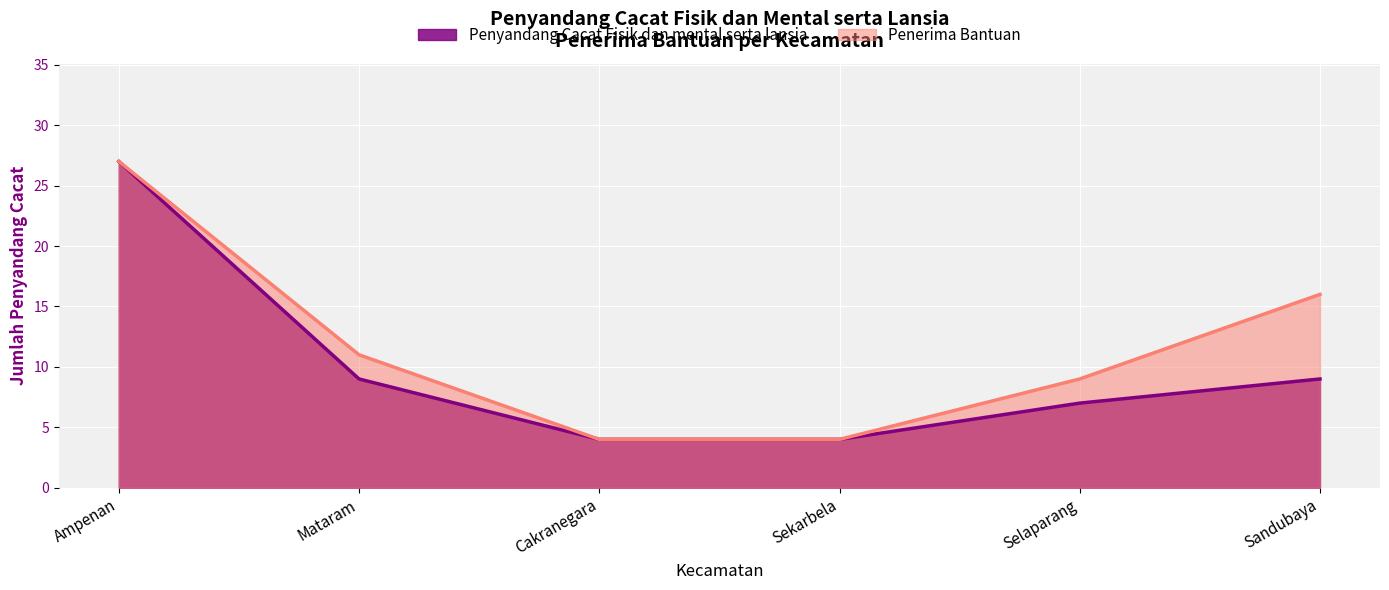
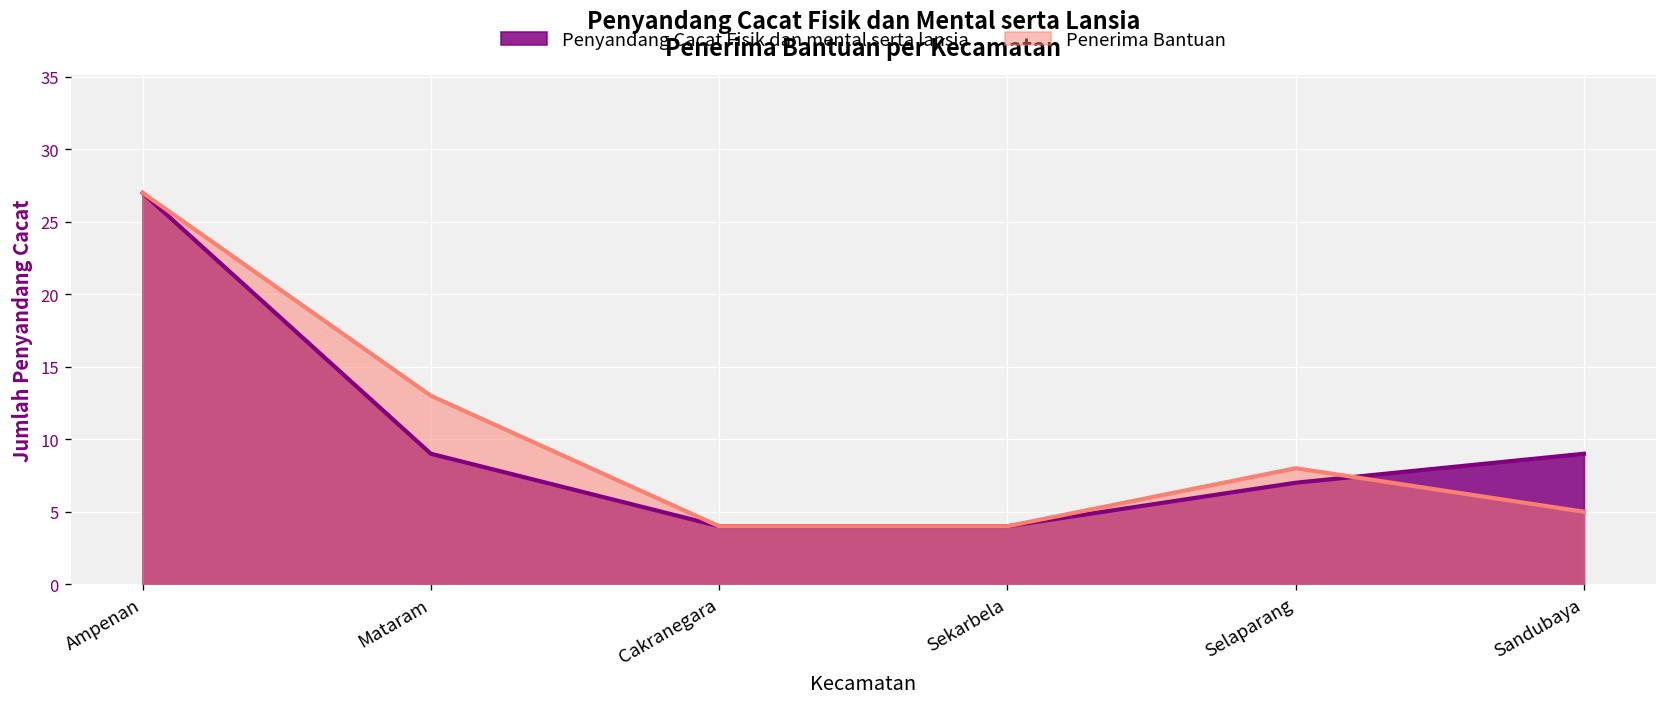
Penerima Bantuan, Mataram: 11 -> 13
Penerima Bantuan, Selaparang: 9 -> 8
Penerima Bantuan, Sandubaya: 16 -> 5
